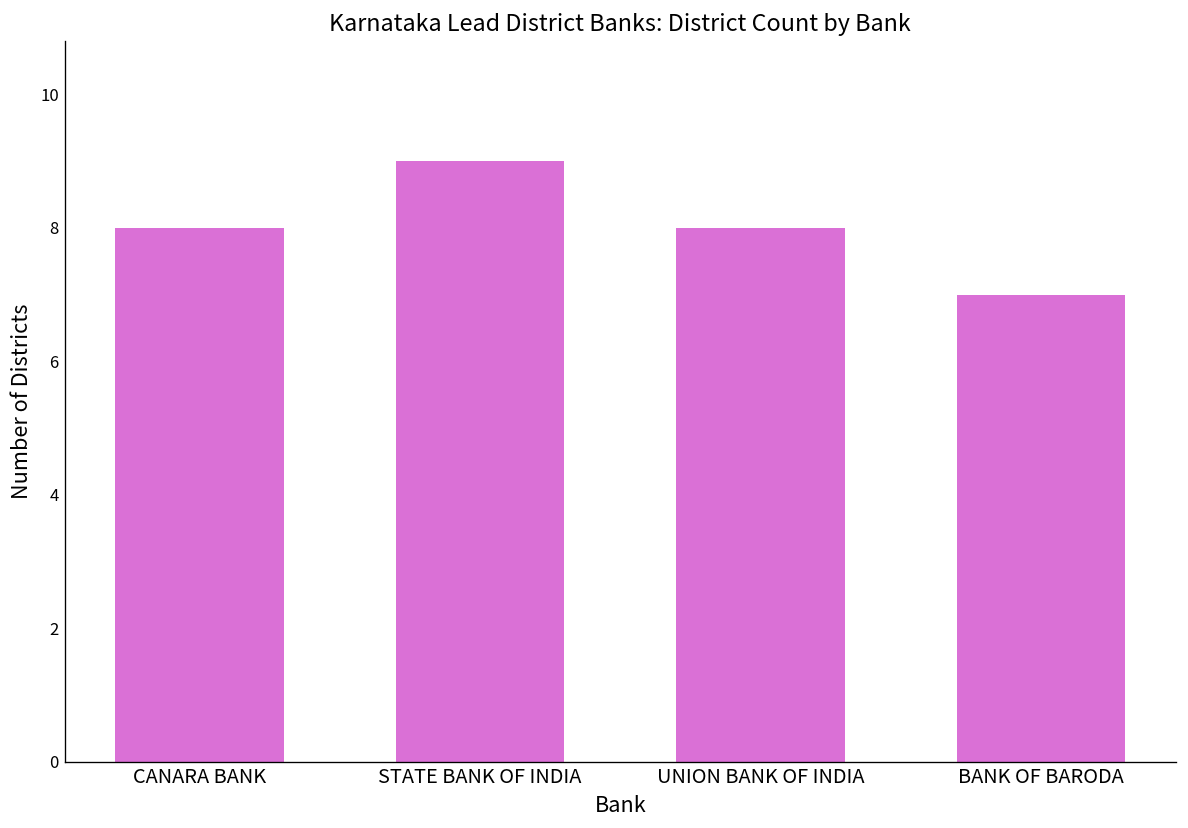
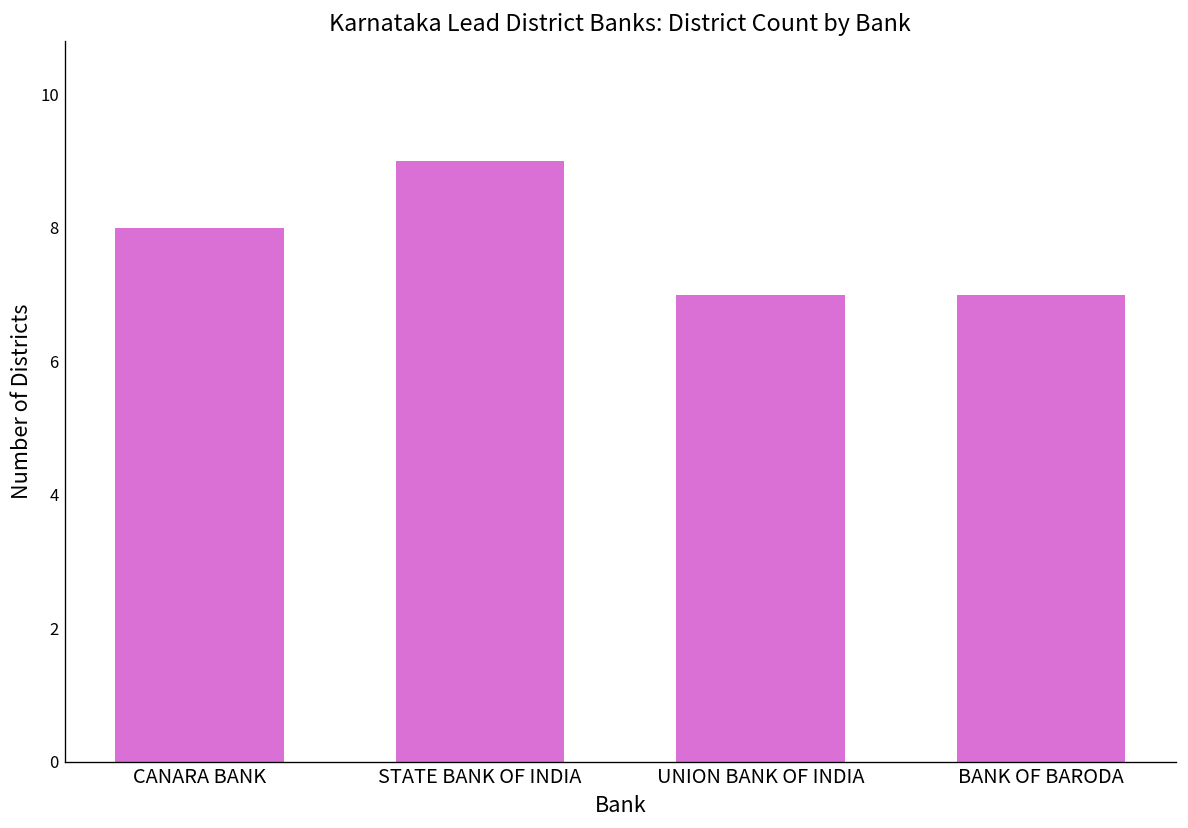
UNION BANK OF INDIA: 8 -> 7
